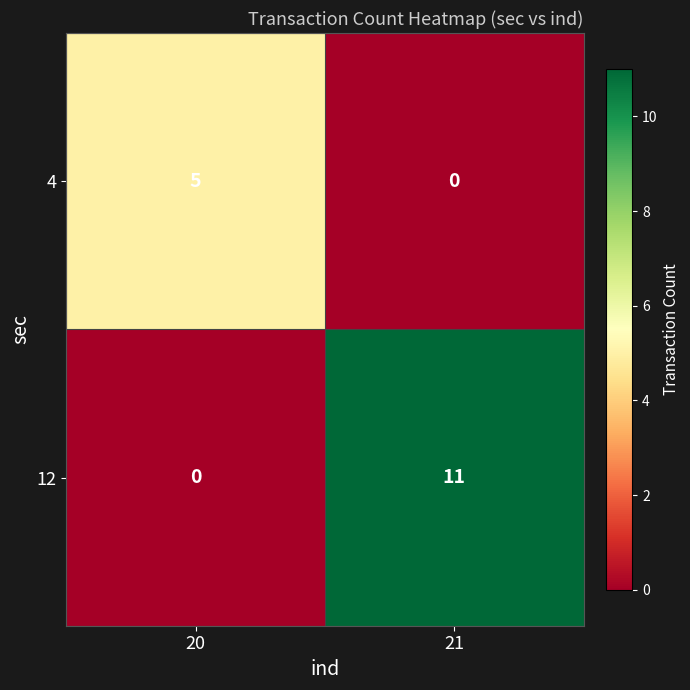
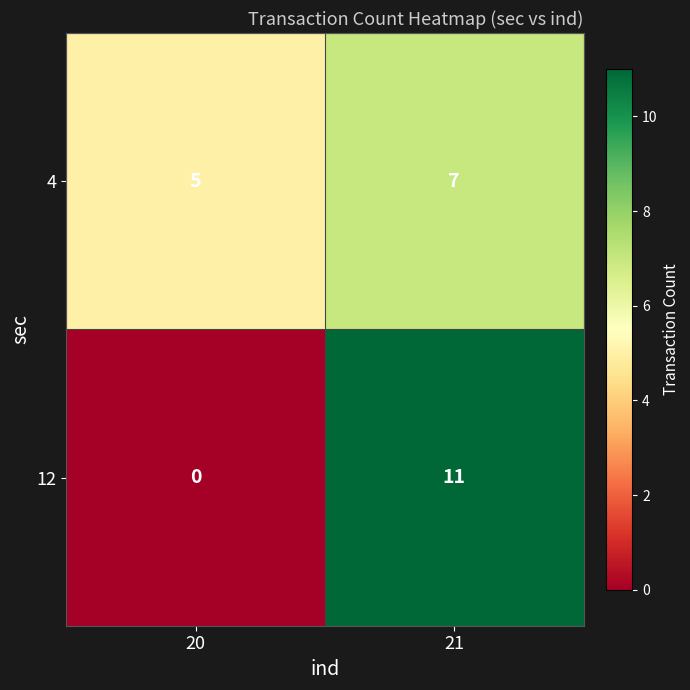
4, 21: 0 -> 7
